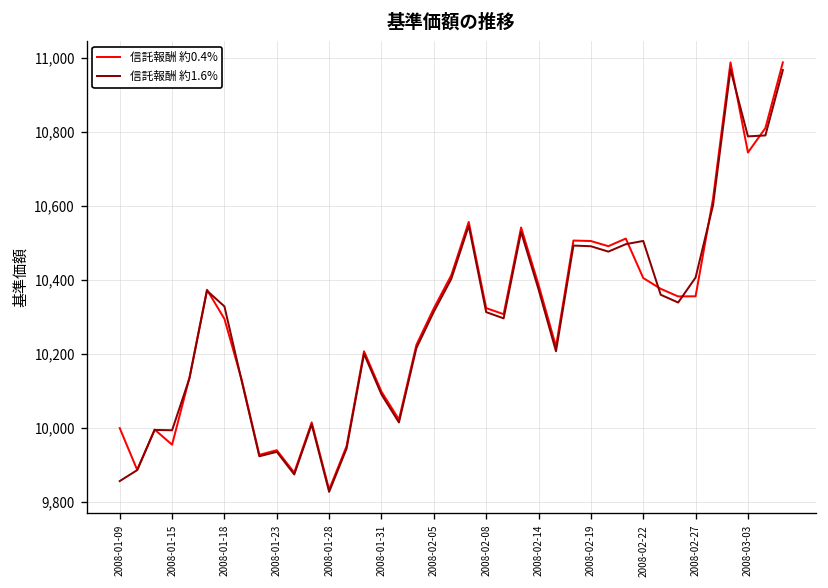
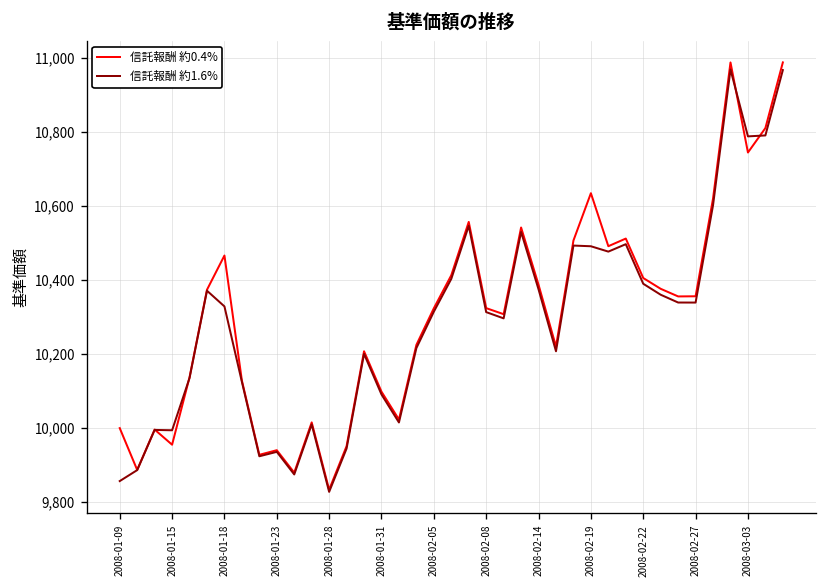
信託報酬 約0.4%, 2008-01-18: 10,300 -> 10,470
信託報酬 約0.4%, 2008-02-19: 10,510 -> 10,630
信託報酬 約1.6%, 2008-02-22: 10,510 -> 10,390
信託報酬 約1.6%, 2008-02-27: 10,410 -> 10,340
